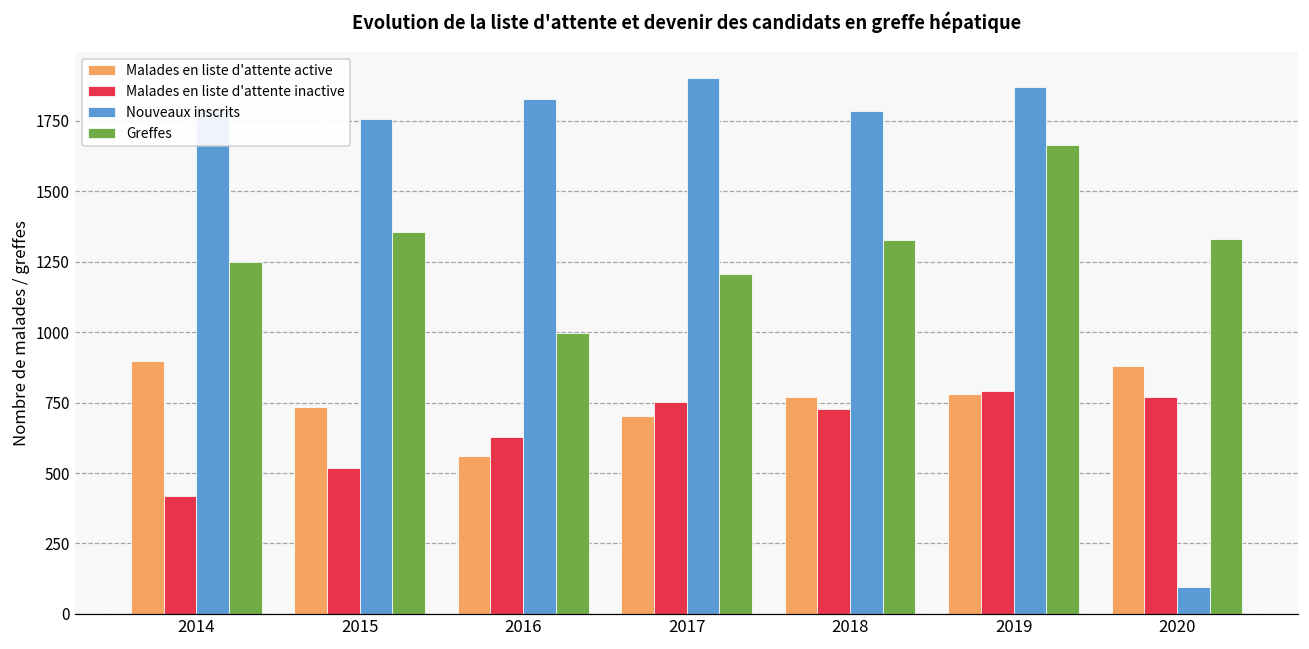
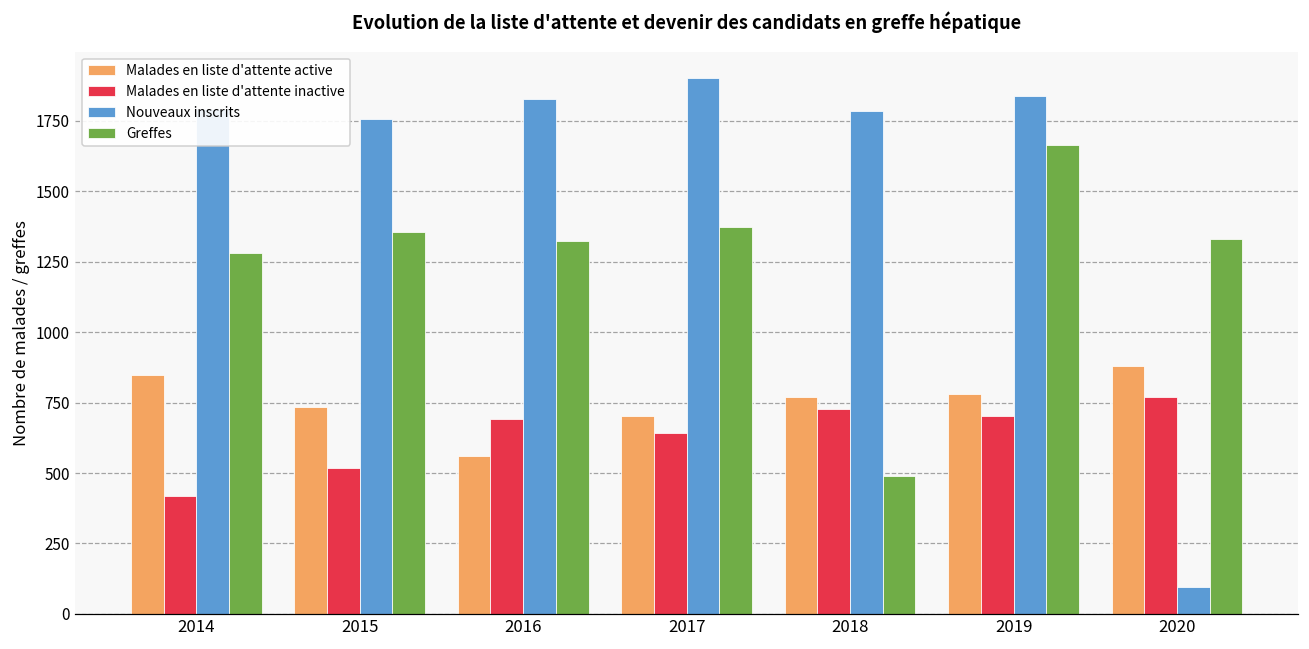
Malades en liste d'attente active, 2014: 900 -> 850
Greffes, 2014: 1250 -> 1280
Malades en liste d'attente inactive, 2016: 630 -> 690
Greffes, 2016: 1000 -> 1320
Malades en liste d'attente inactive, 2017: 750 -> 640
Greffes, 2017: 1210 -> 1370
Greffes, 2018: 1330 -> 490
Malades en liste d'attente inactive, 2019: 790 -> 700
Nouveaux inscrits, 2019: 1870 -> 1840
